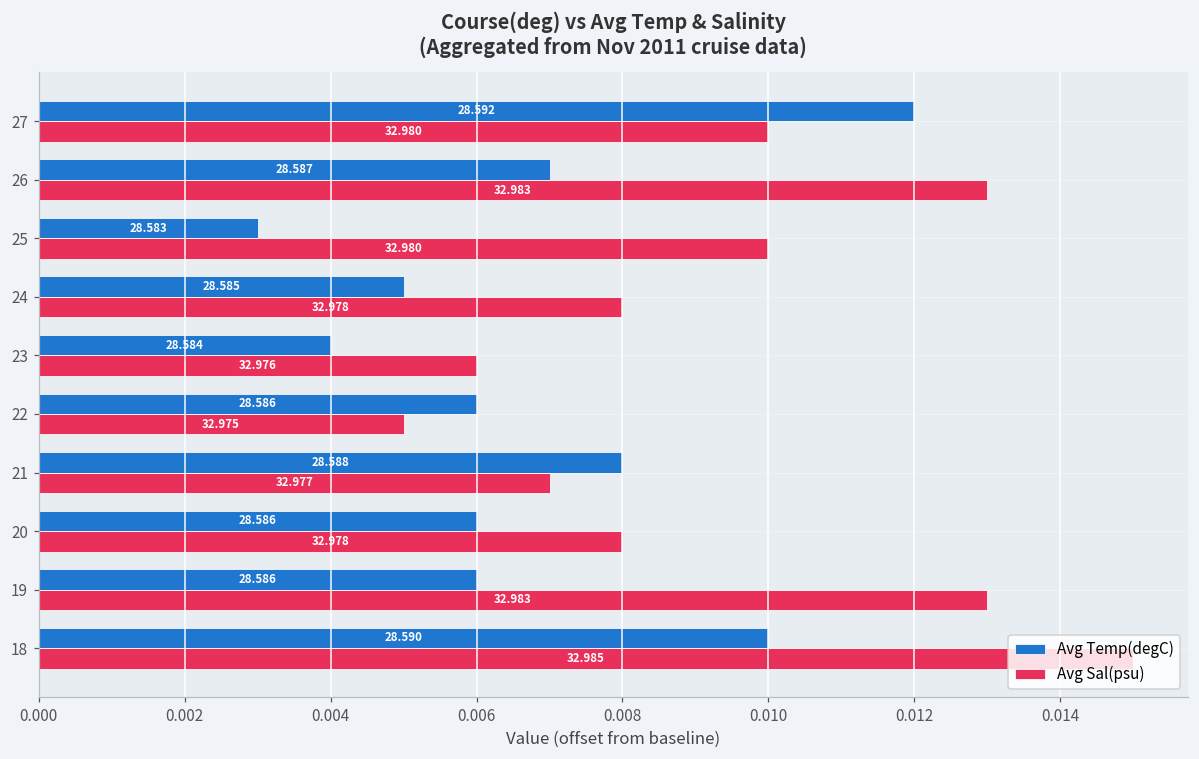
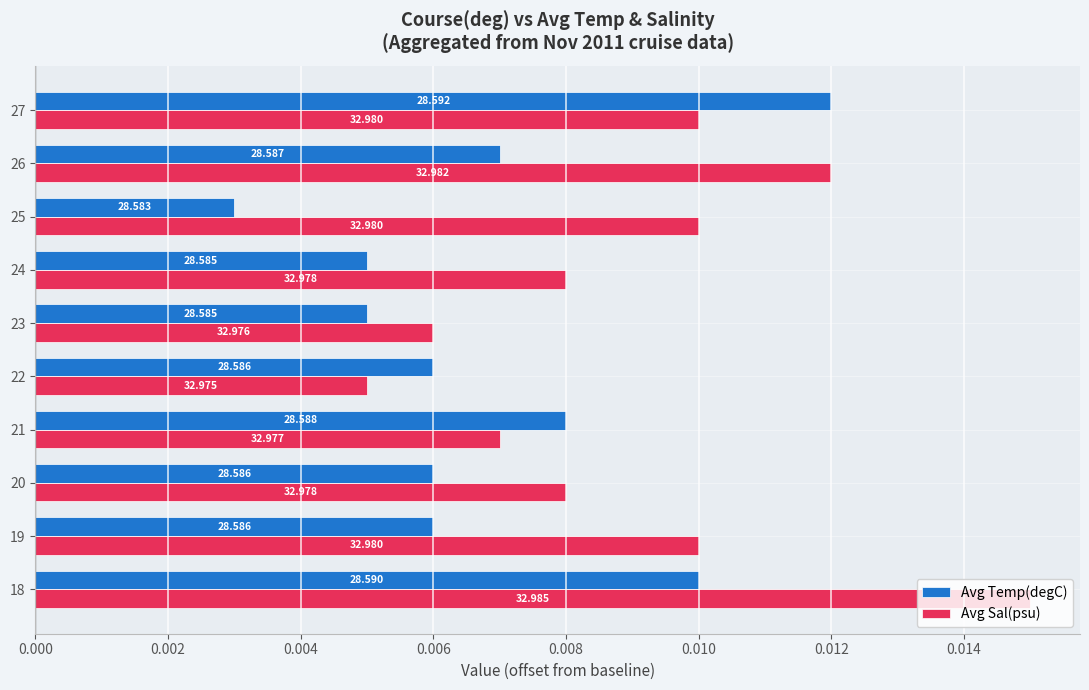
Avg Sal(psu), 26: 32.983 -> 32.982
Avg Temp(degC), 23: 28.584 -> 28.585
Avg Sal(psu), 19: 32.983 -> 32.980
